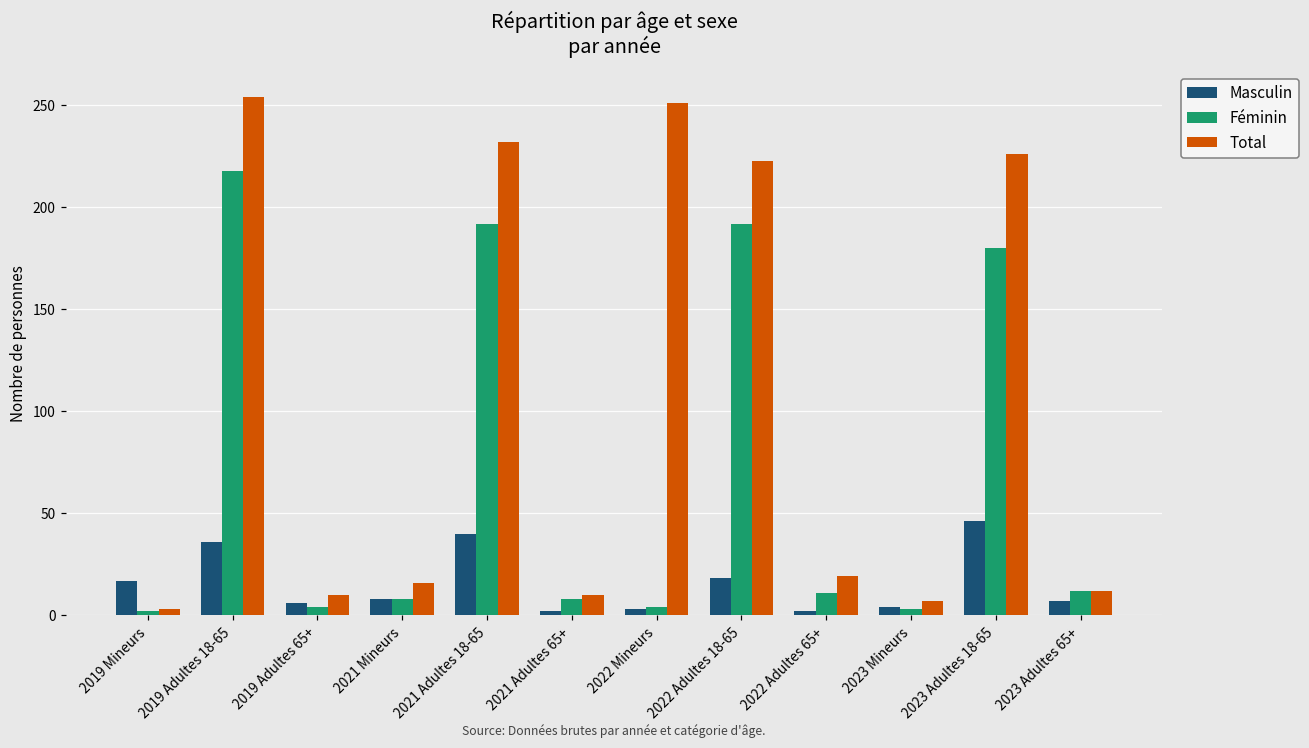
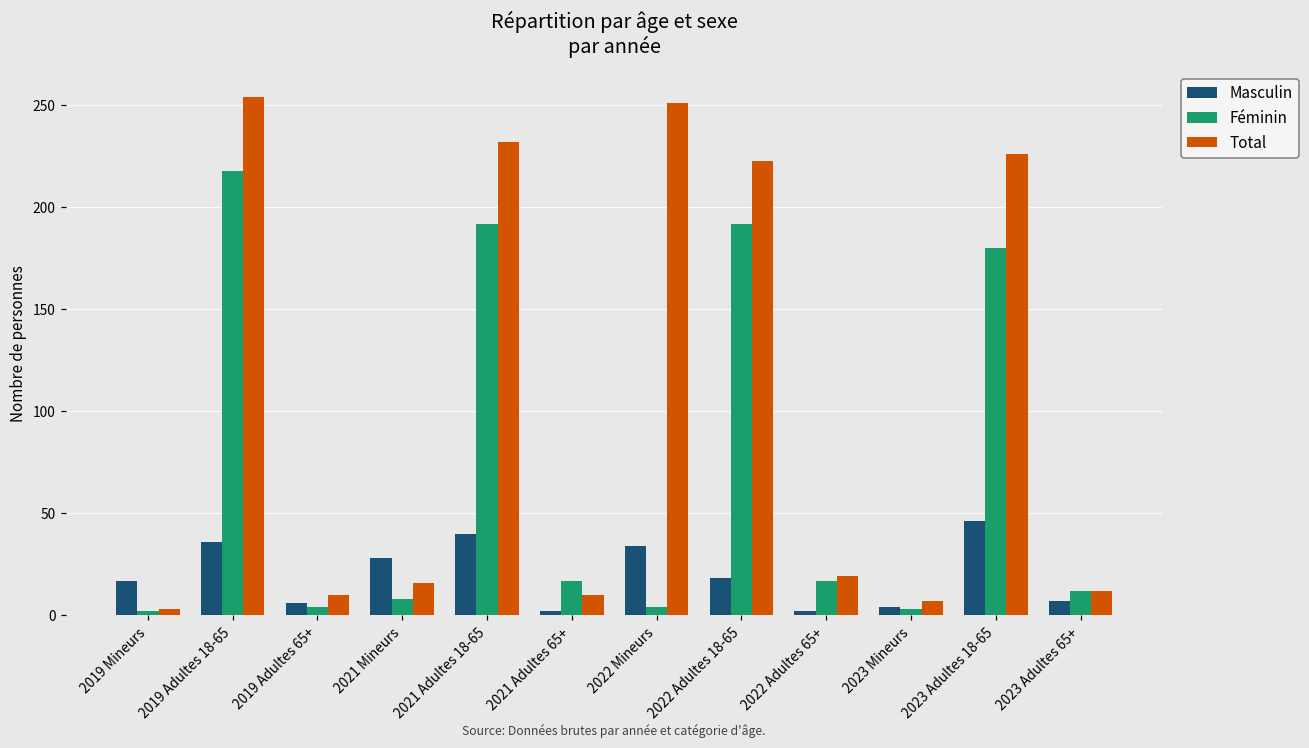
Masculin, 2021 Mineurs: 8 -> 28
Féminin, 2021 Adultes 65+: 8 -> 17
Masculin, 2022 Mineurs: 3 -> 34
Féminin, 2022 Adultes 65+: 11 -> 17
